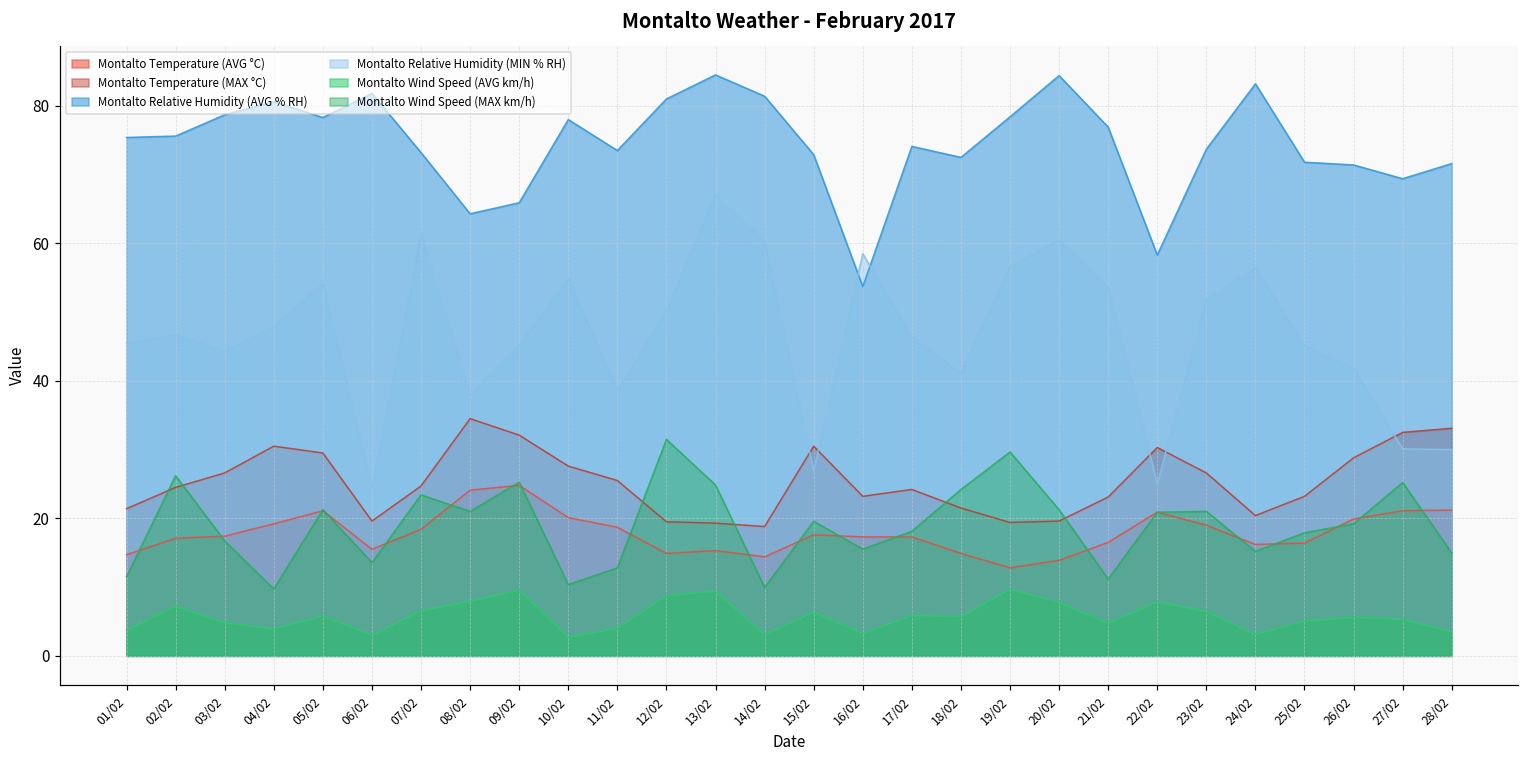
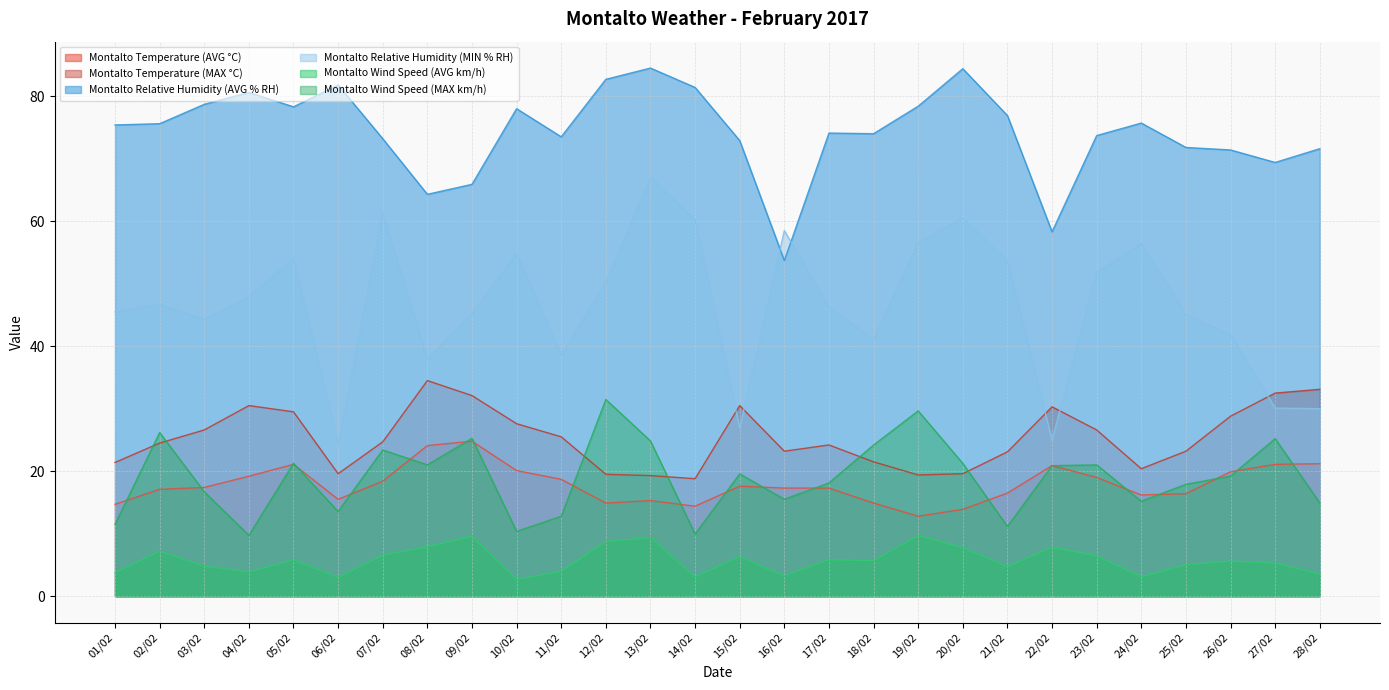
Montalto Relative Humidity (AVG % RH), 12/02: 81 -> 83
Montalto Relative Humidity (AVG % RH), 18/02: 73 -> 74
Montalto Relative Humidity (AVG % RH), 24/02: 83 -> 76
